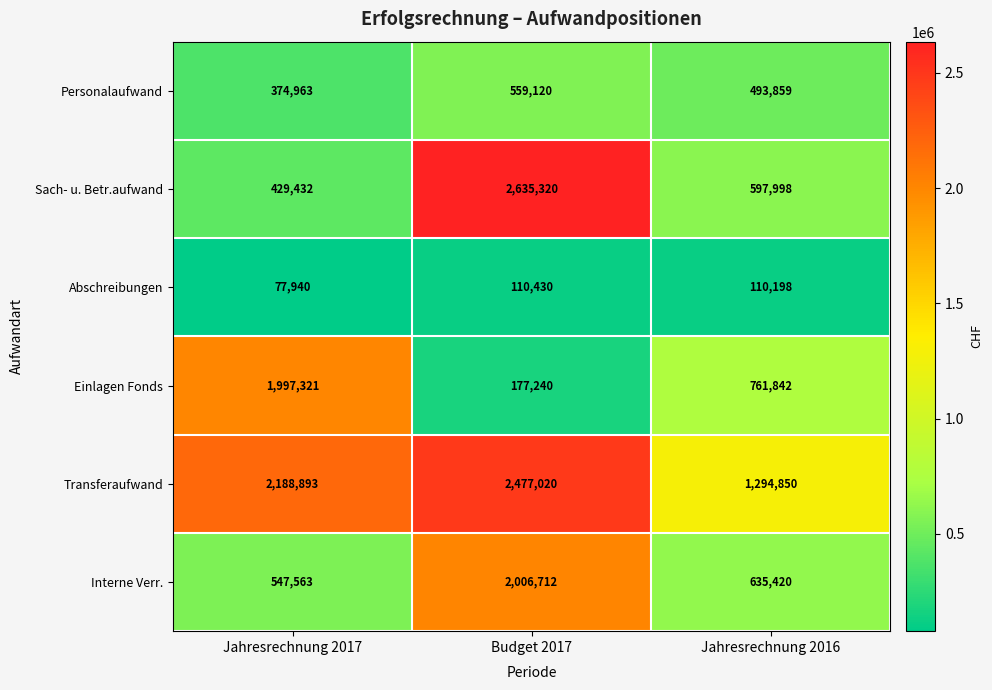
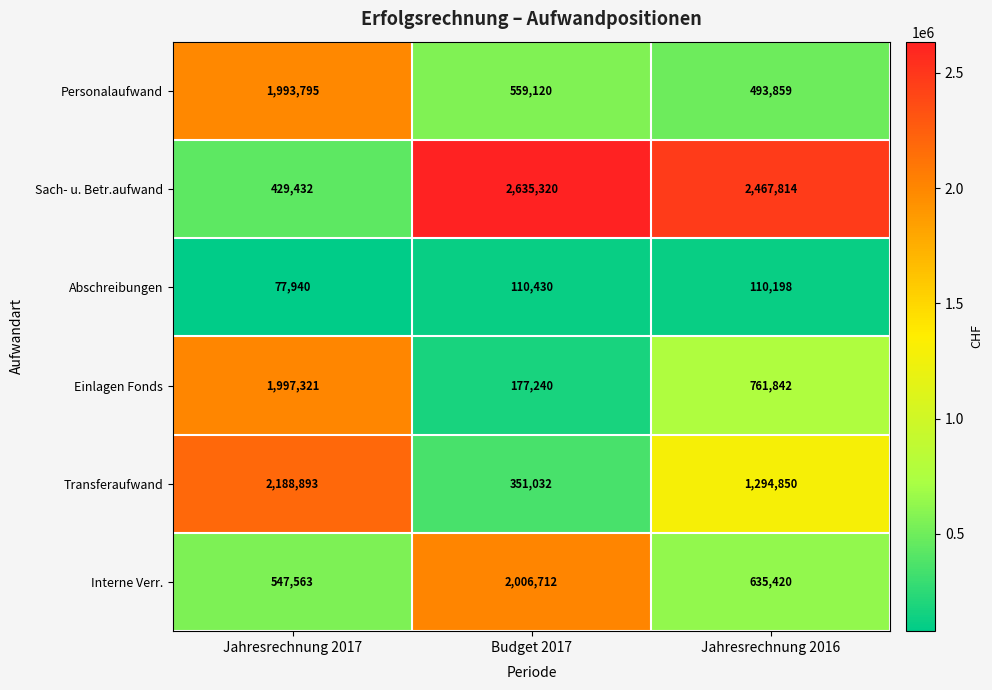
Personalaufwand, Jahresrechnung 2017: 374,963 -> 1,993,795
Sach- u. Betr.aufwand, Jahresrechnung 2016: 597,998 -> 2,467,814
Transferaufwand, Budget 2017: 2,477,020 -> 351,032
